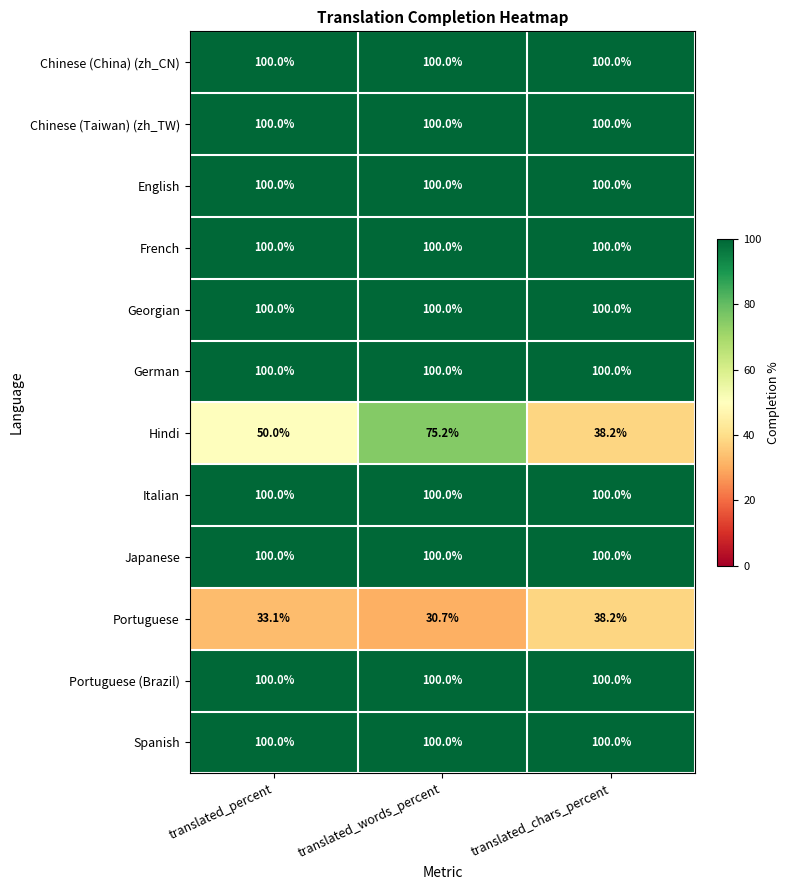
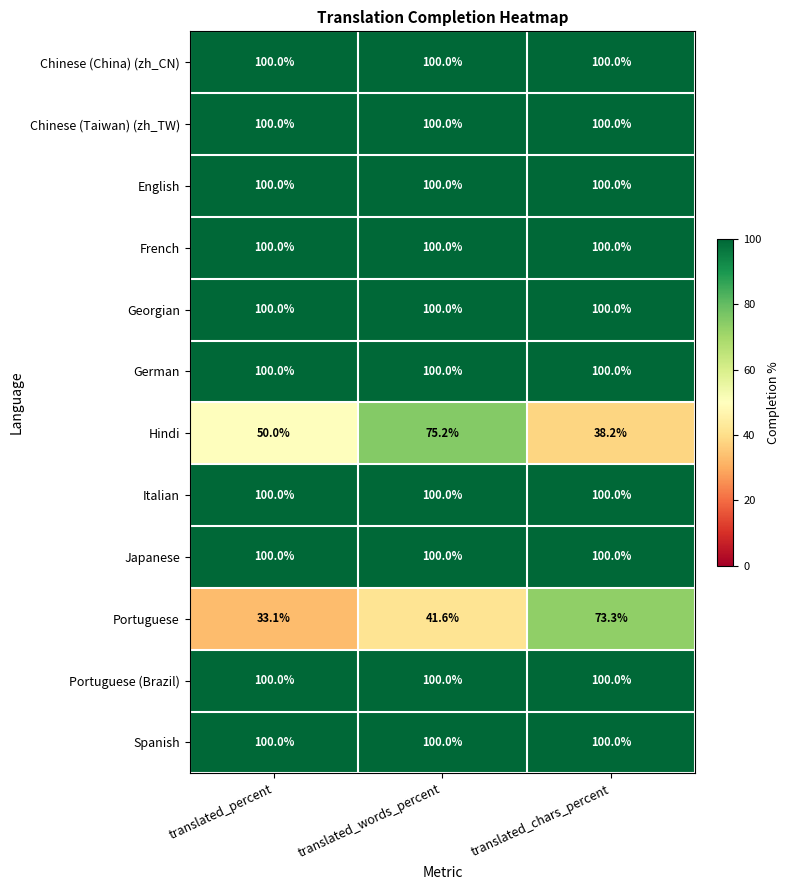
Portuguese, translated_words_percent: 30.7% -> 41.6%
Portuguese, translated_chars_percent: 38.2% -> 73.3%
